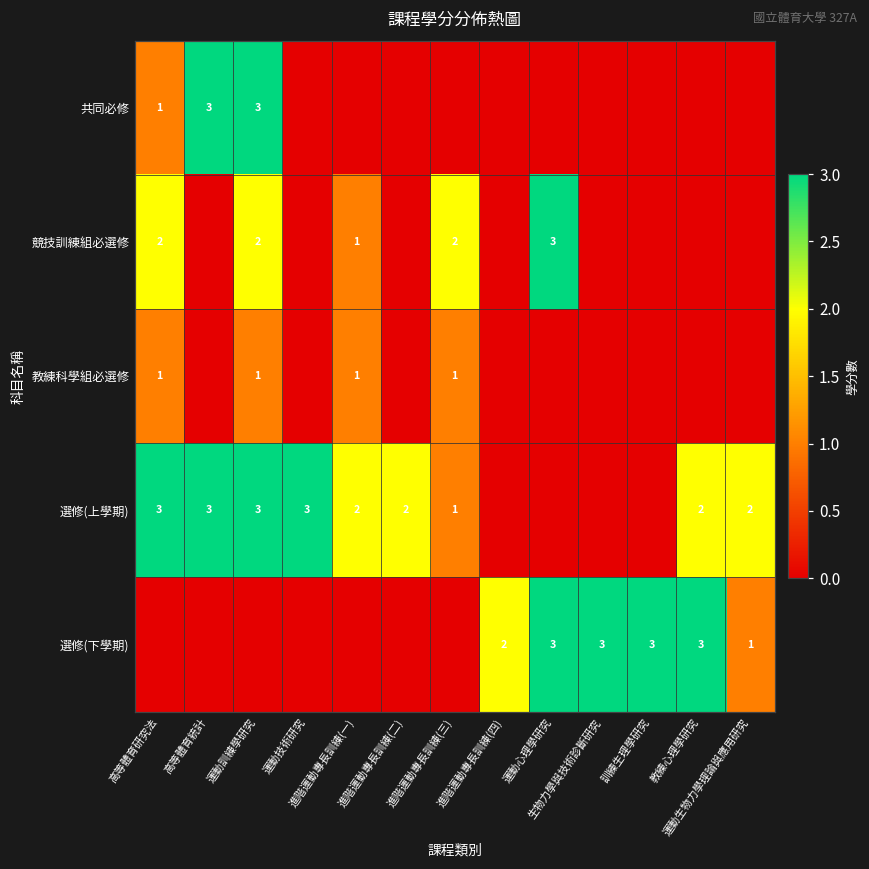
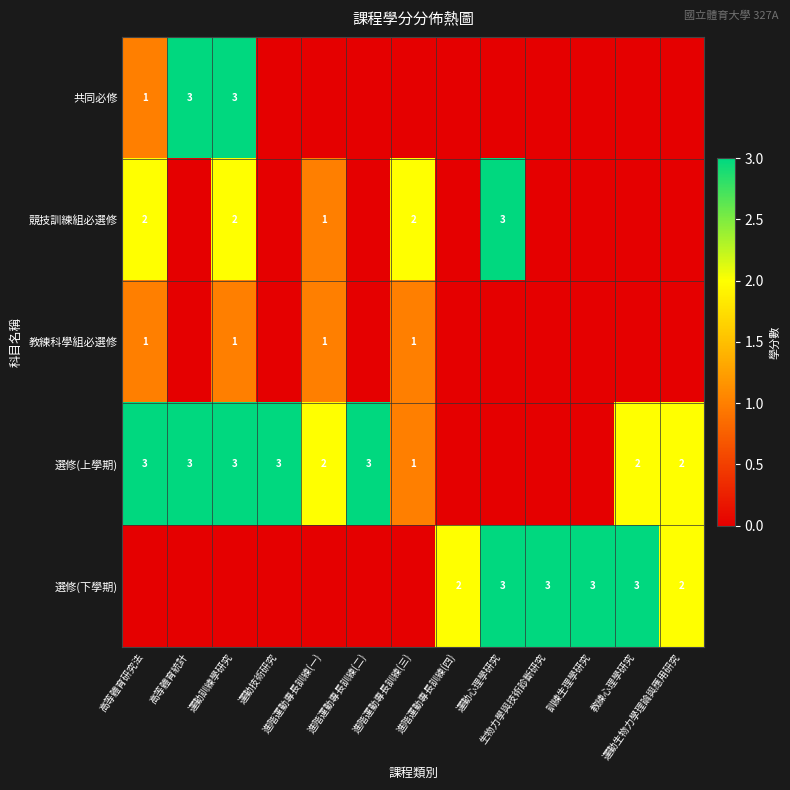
選修(上學期), 進階運動專長訓練(二): 2 -> 3
選修(下學期), 運動生物力學理論與應用研究: 1 -> 2
